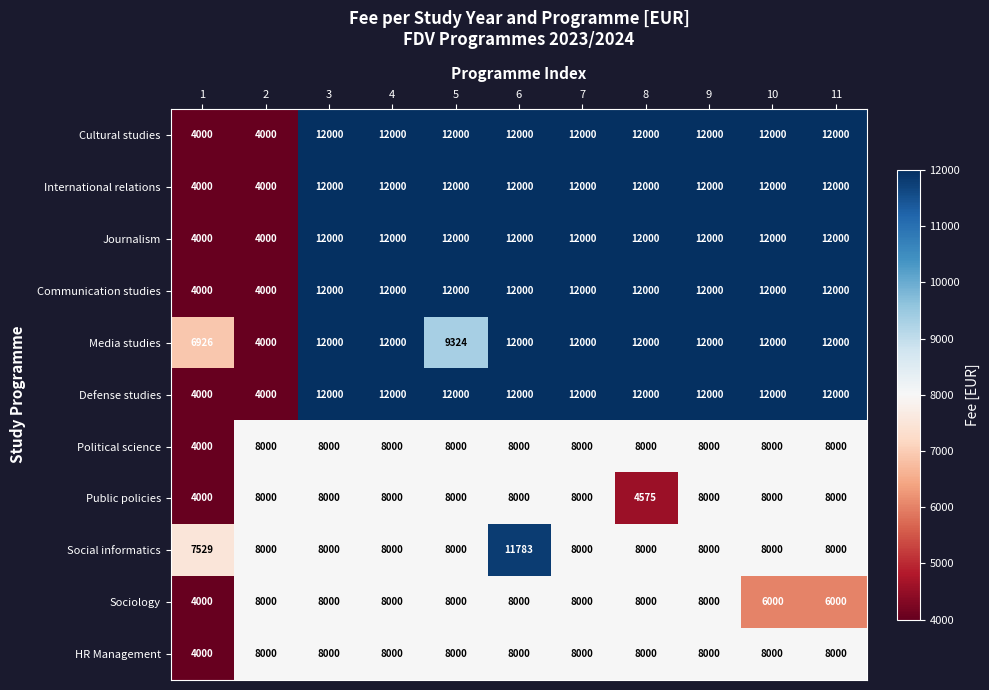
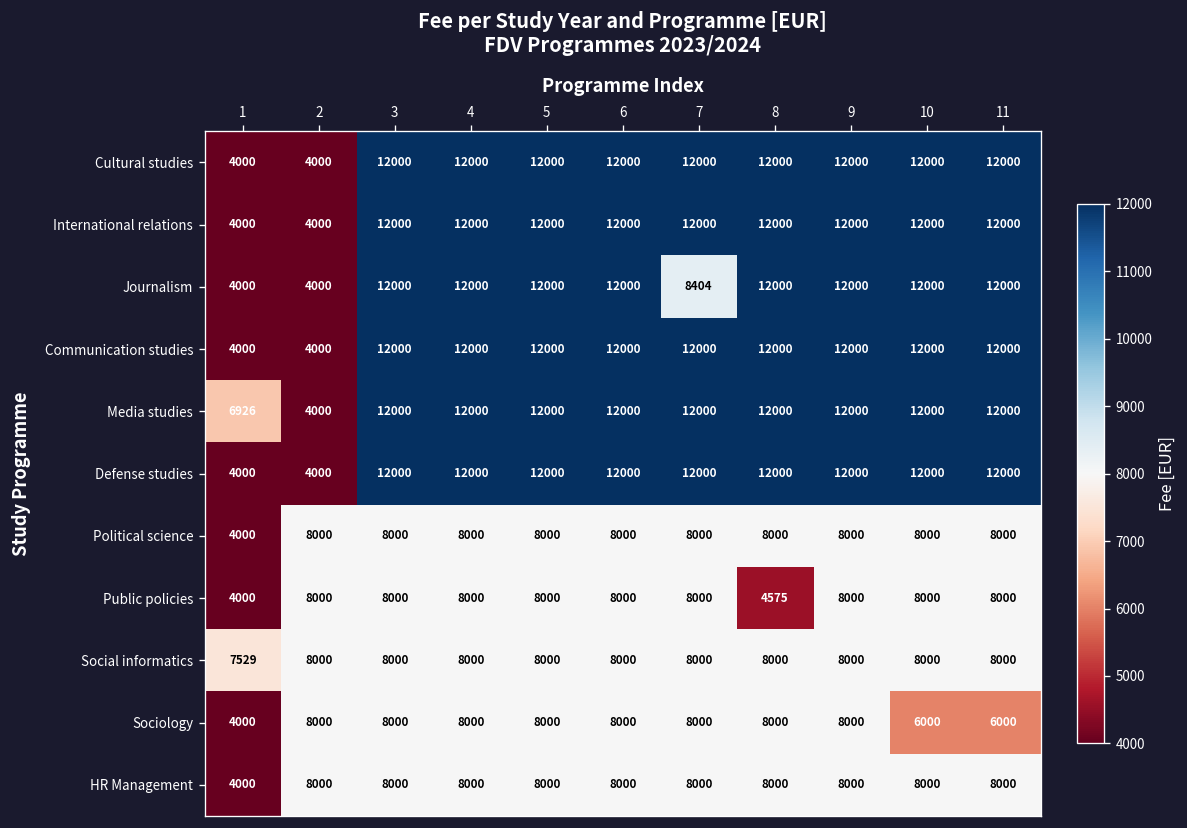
Journalism, 7: 12000 -> 8404
Media studies, 5: 9324 -> 12000
Social informatics, 6: 11783 -> 8000
